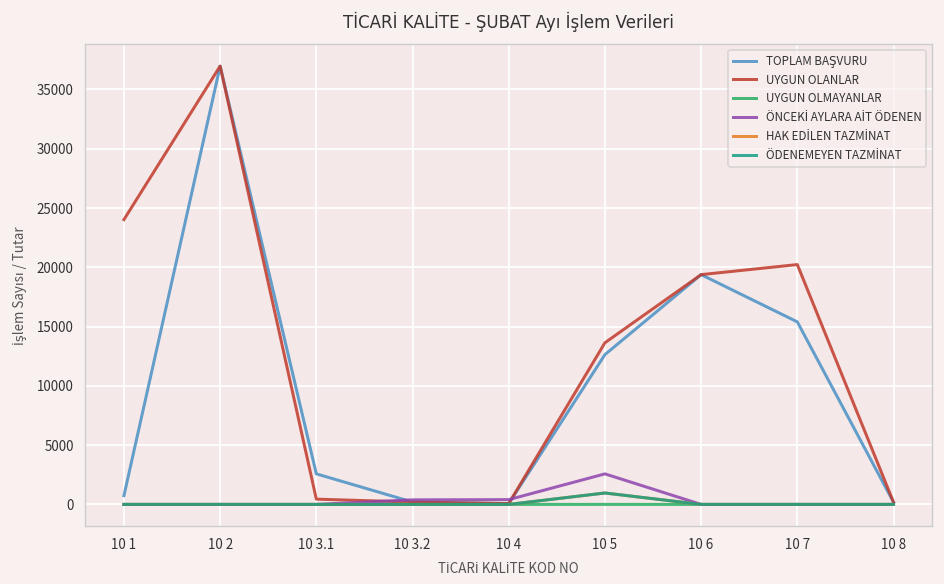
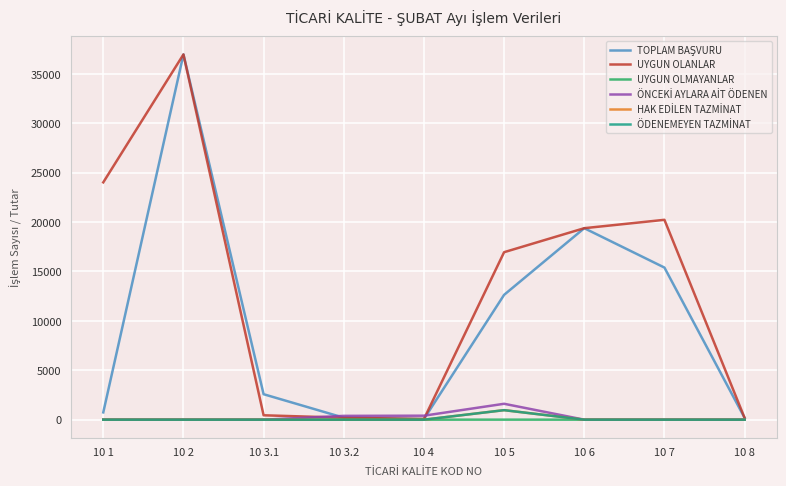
UYGUN OLANLAR, 10 5: 14000 -> 17000
ÖNCEKİ AYLARA AİT ÖDENEN, 10 5: 3000 -> 2000
